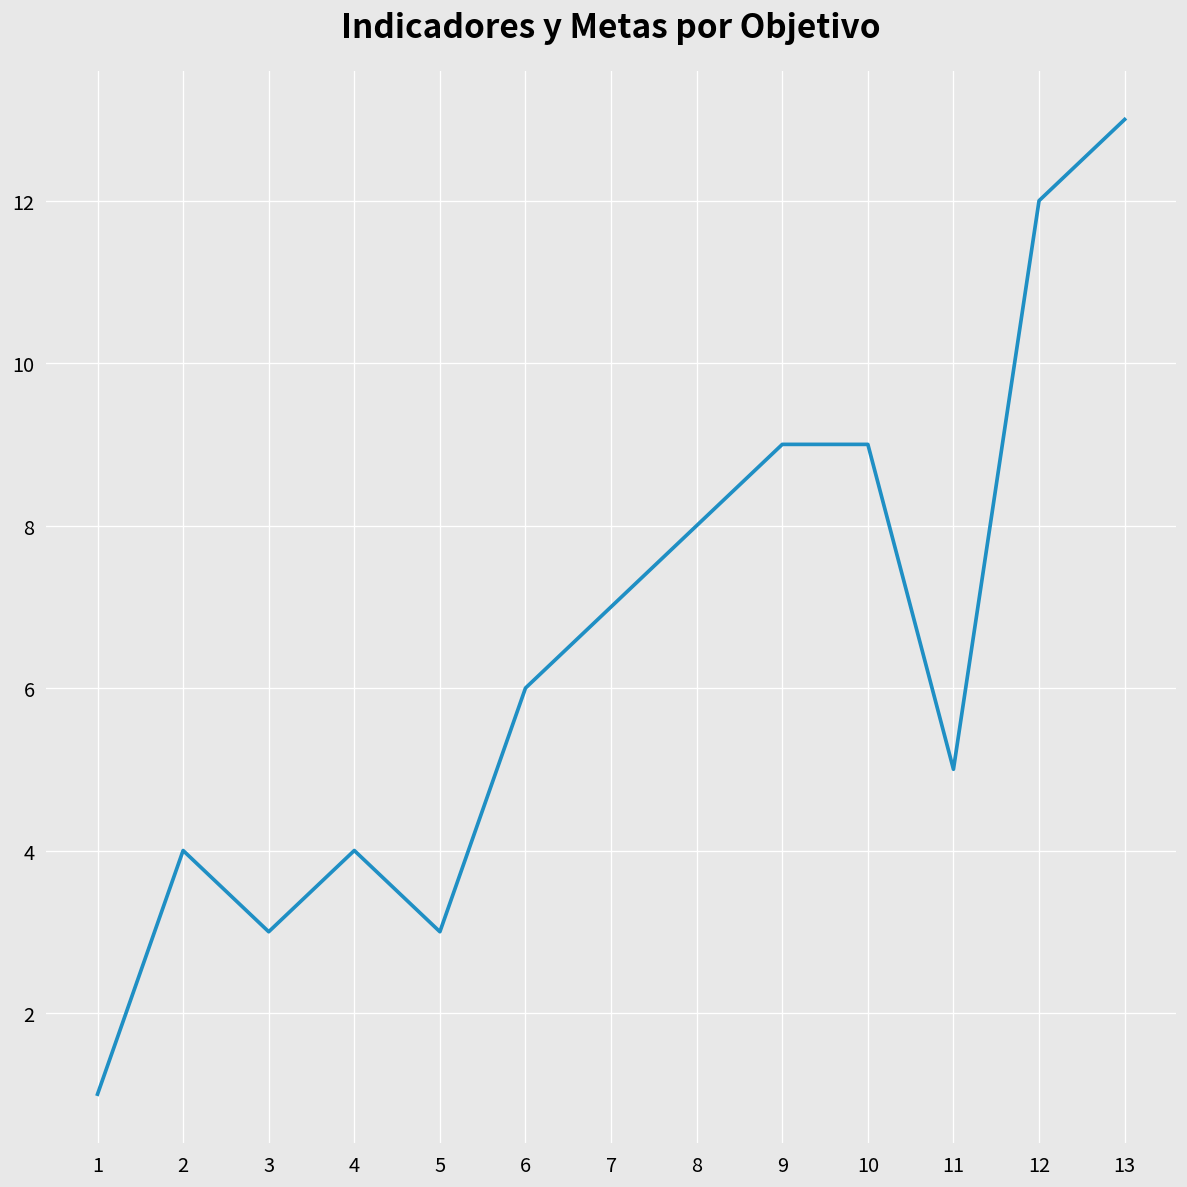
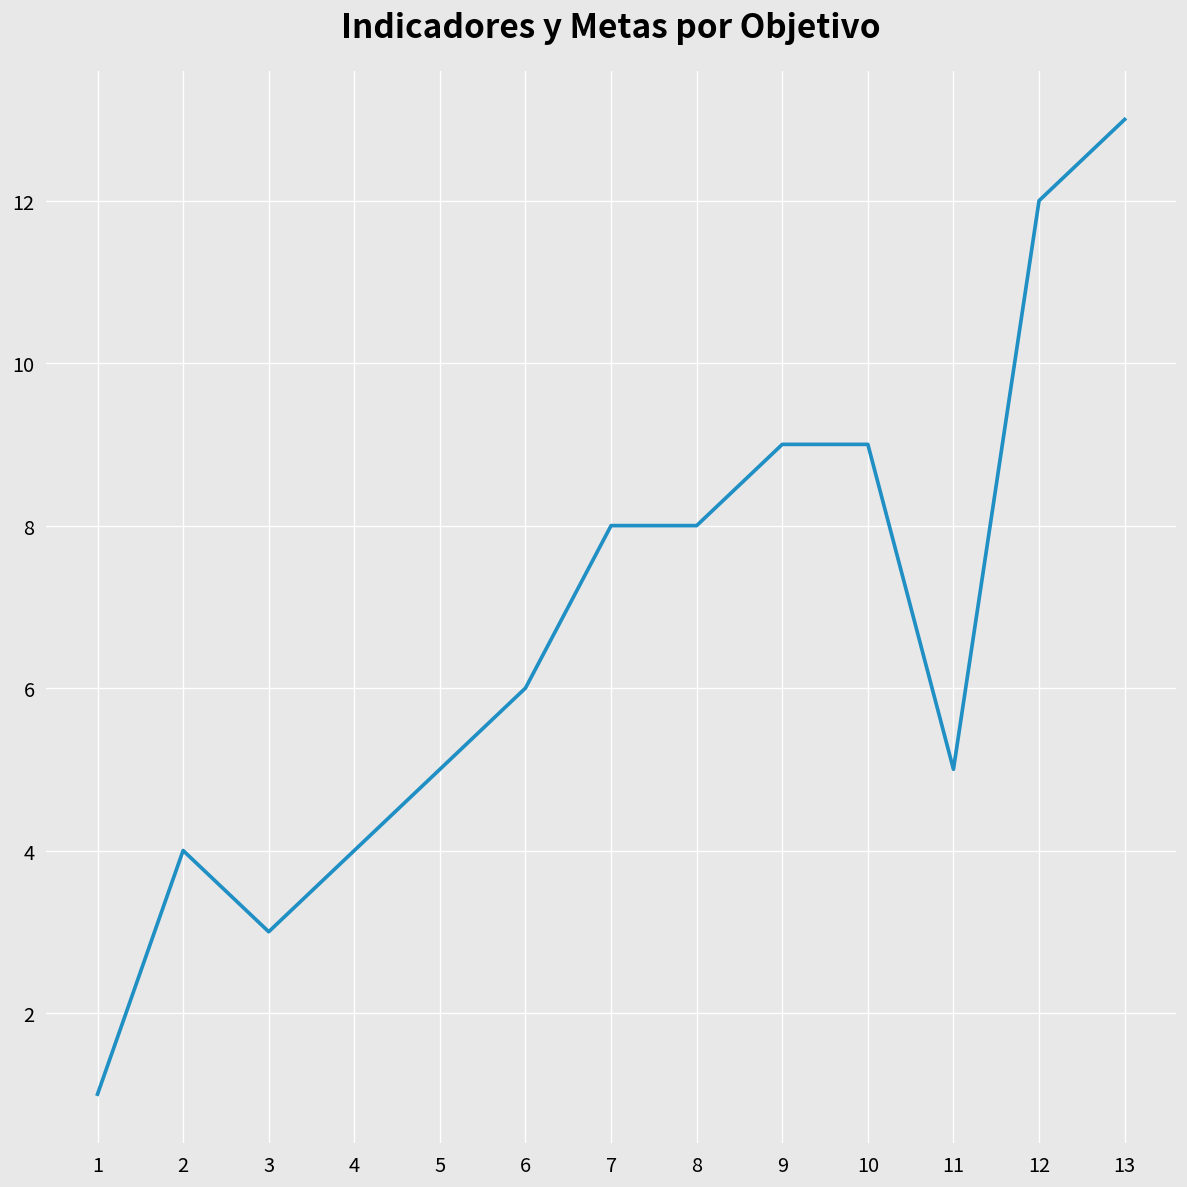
5: 3 -> 5
7: 7 -> 8
